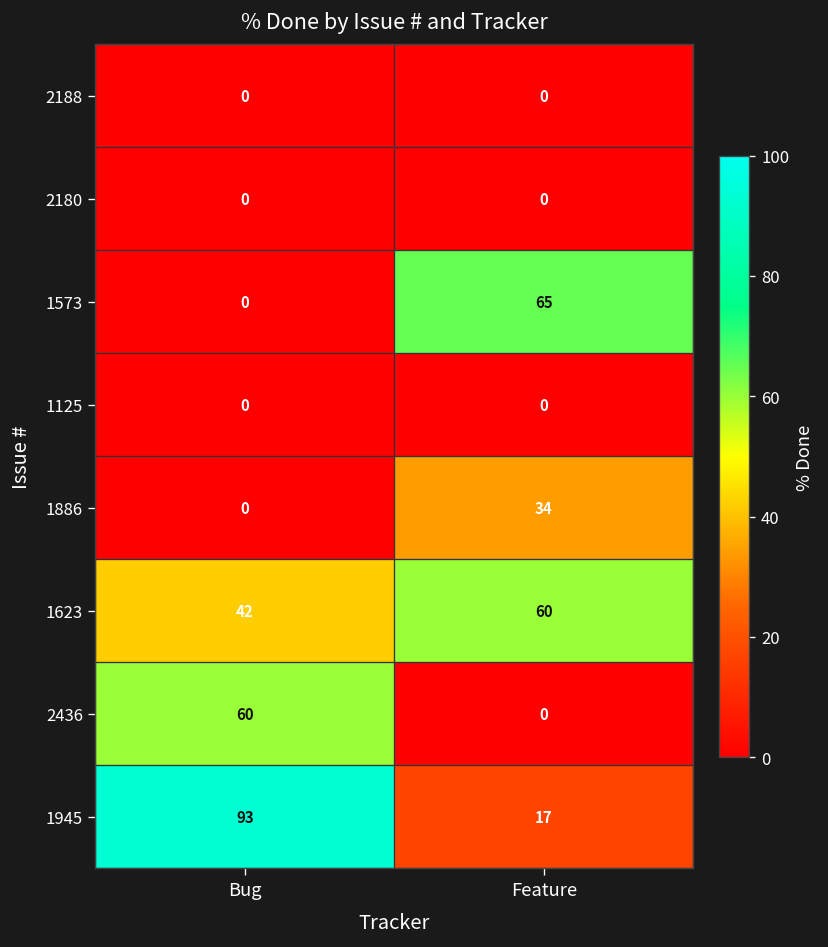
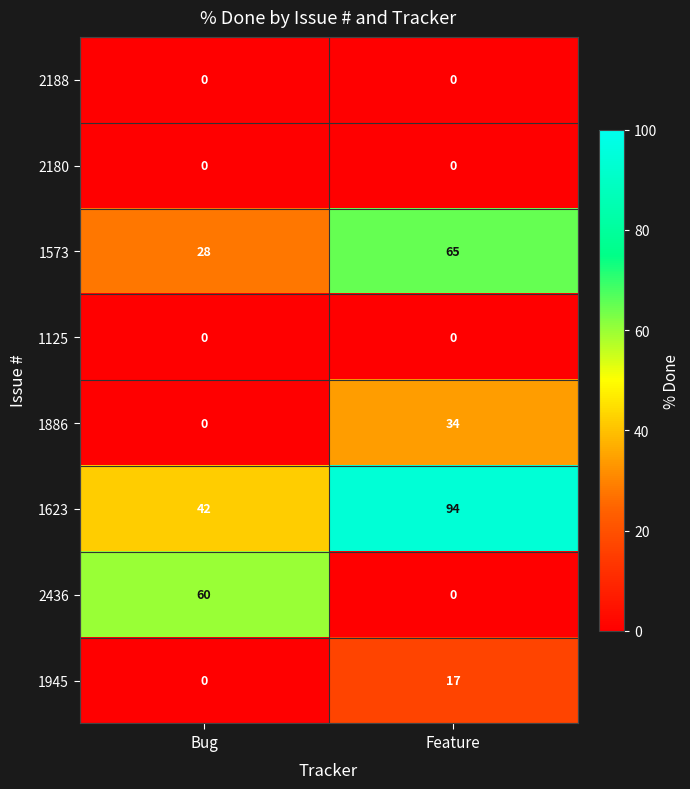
1573, Bug: 0 -> 28
1623, Feature: 60 -> 94
1945, Bug: 93 -> 0
